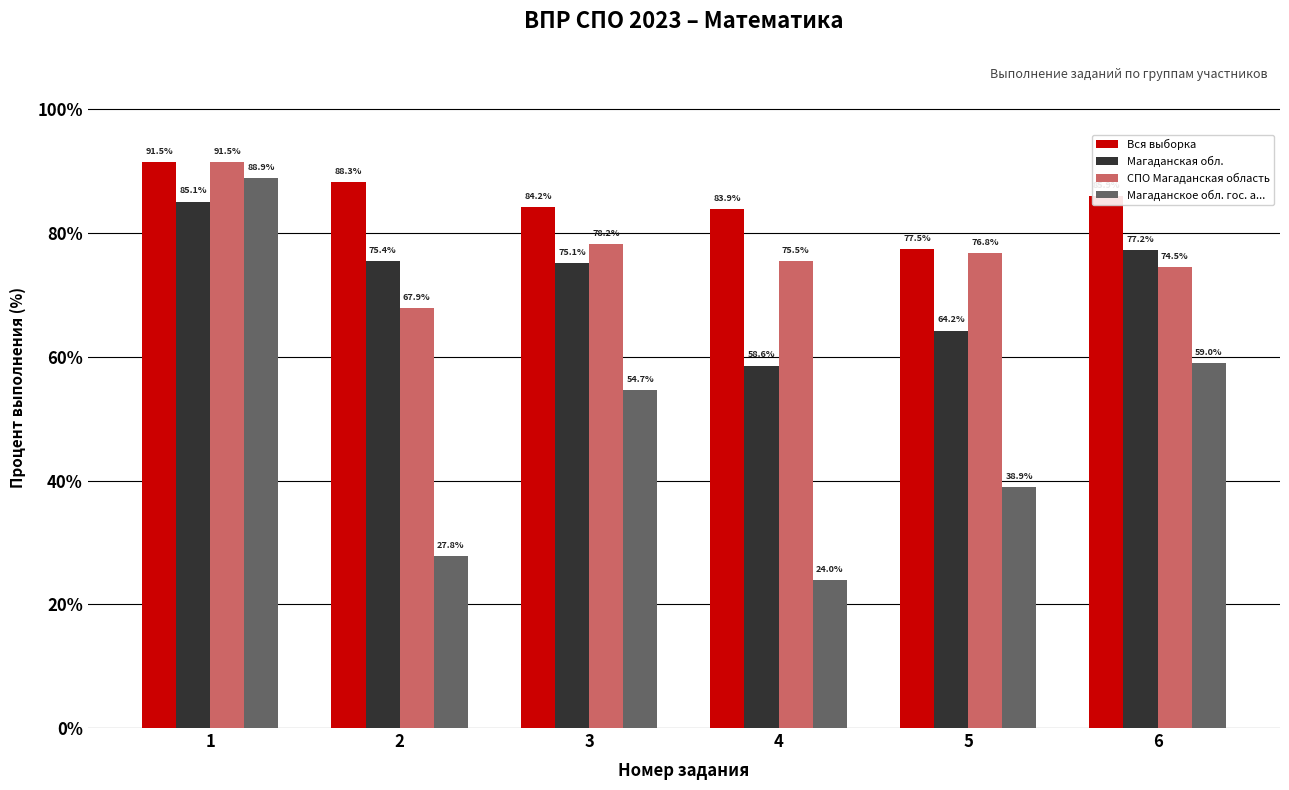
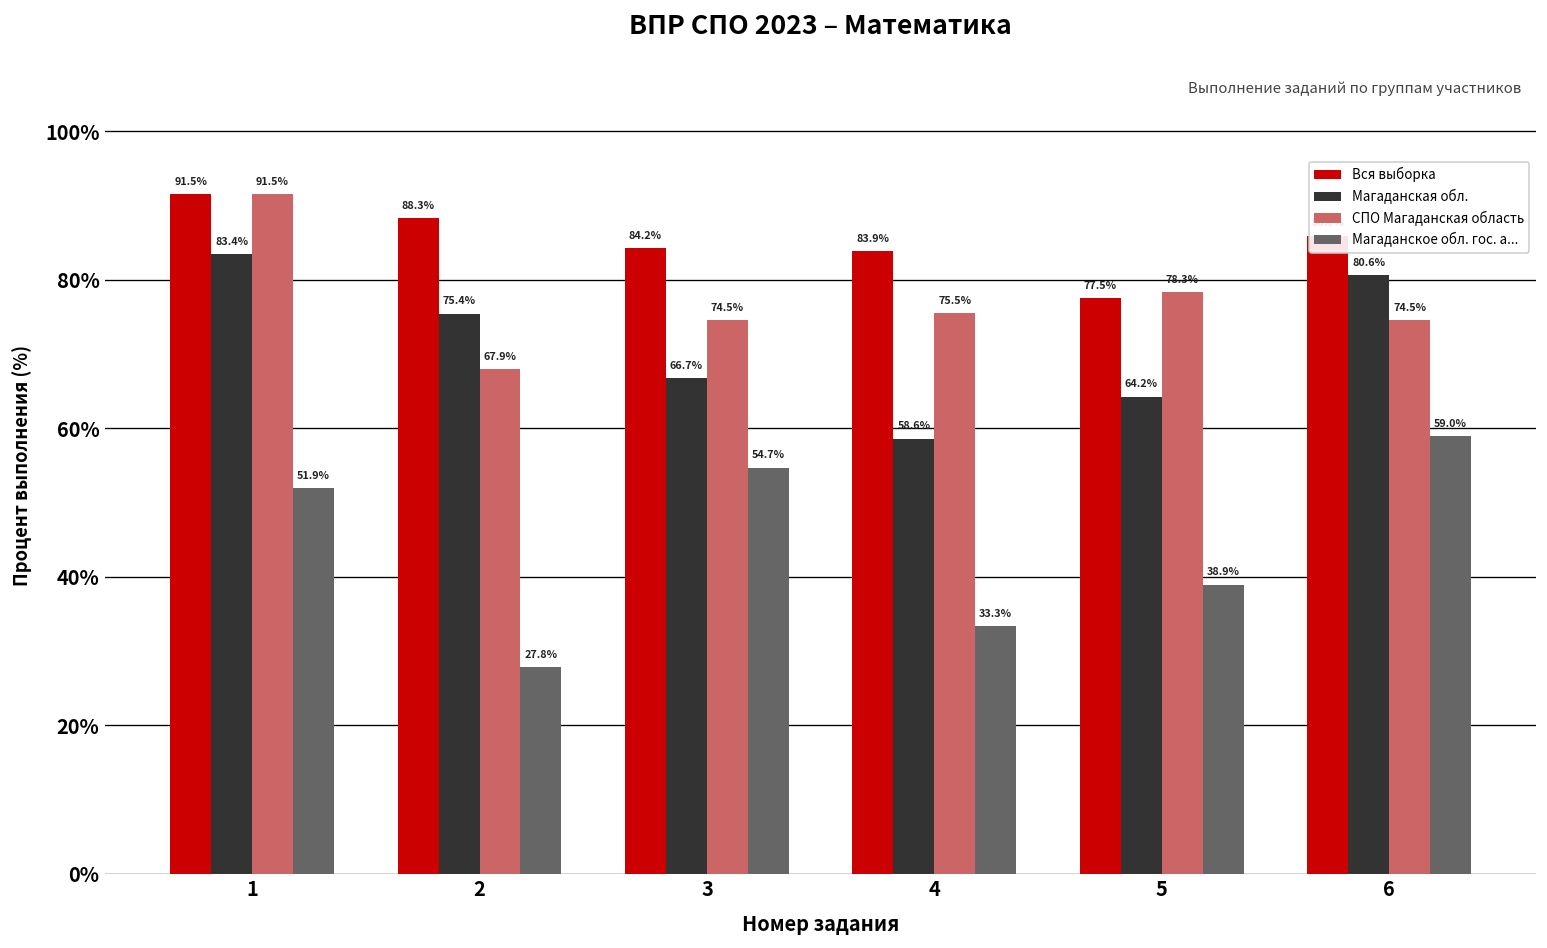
Магаданская обл., 1: 85.1% -> 83.4%
Магаданское обл. гос. а..., 1: 88.9% -> 51.9%
Магаданская обл., 3: 75.1% -> 66.7%
СПО Магаданская область, 3: 78.2% -> 74.5%
Магаданское обл. гос. а..., 4: 24.0% -> 33.3%
СПО Магаданская область, 5: 76.8% -> 78.3%
Магаданская обл., 6: 77.2% -> 80.6%
